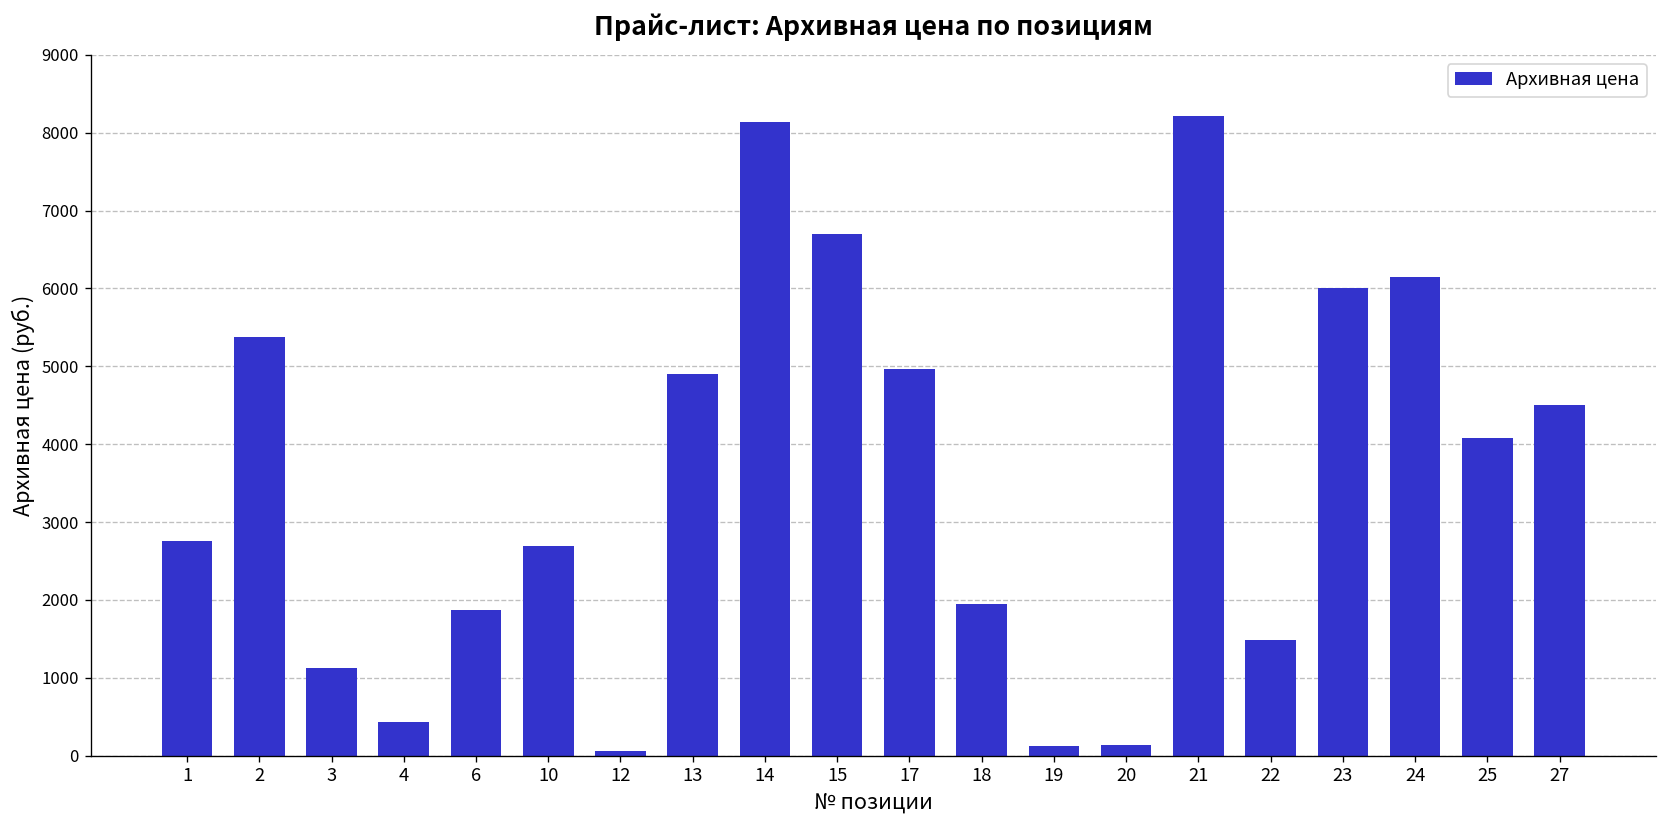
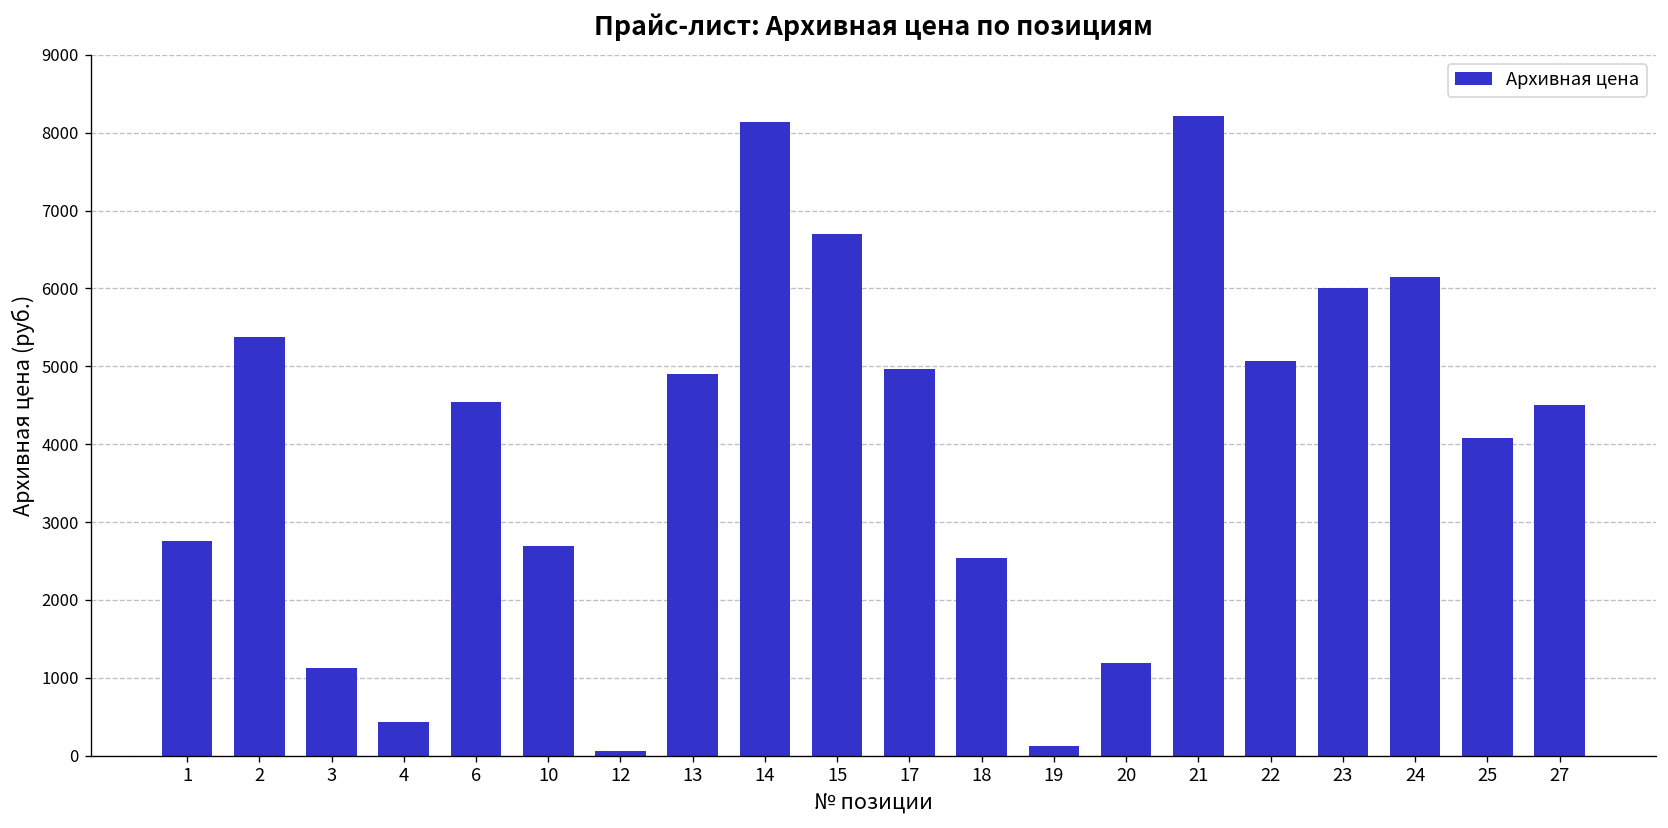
6: 1900 -> 4500
18: 1900 -> 2500
20: 100 -> 1200
22: 1500 -> 5100
